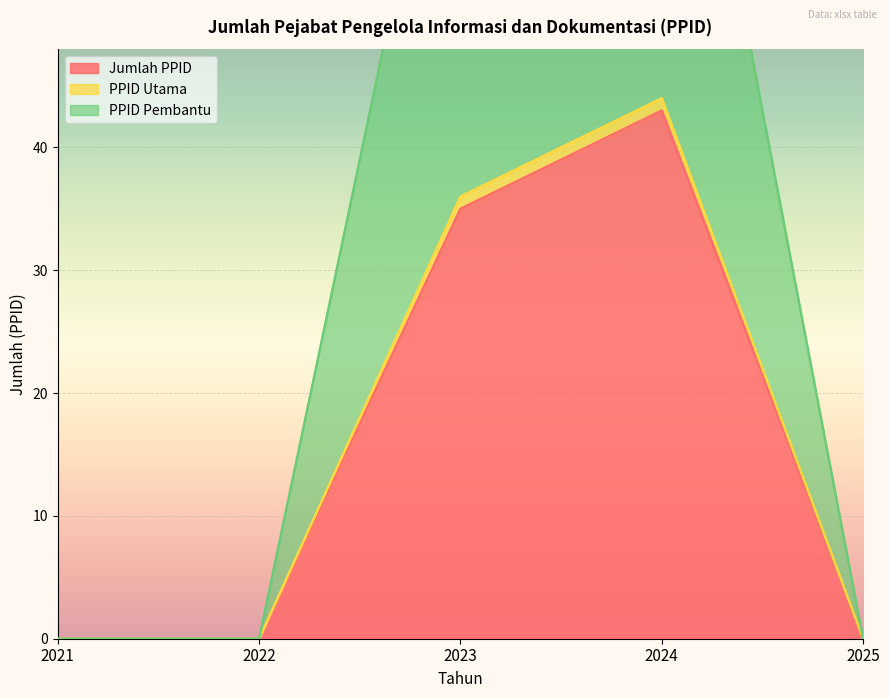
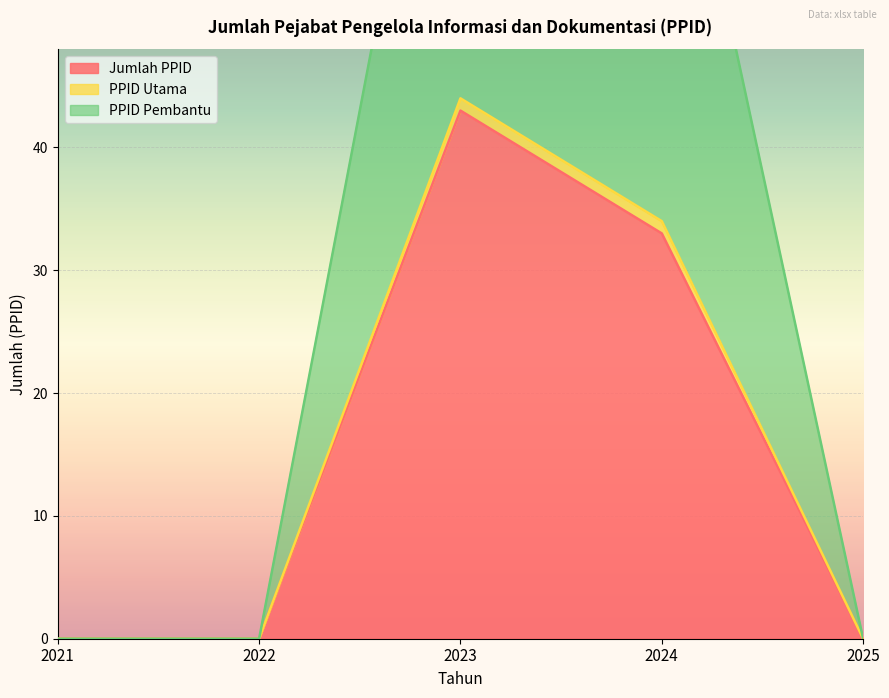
Jumlah PPID, 2023: 35 -> 43
Jumlah PPID, 2024: 43 -> 33
